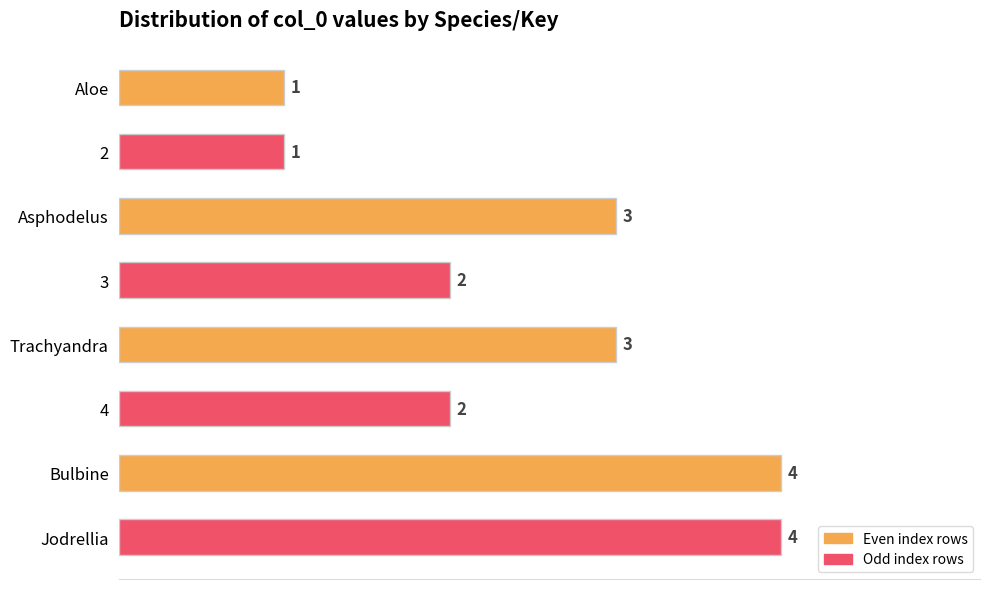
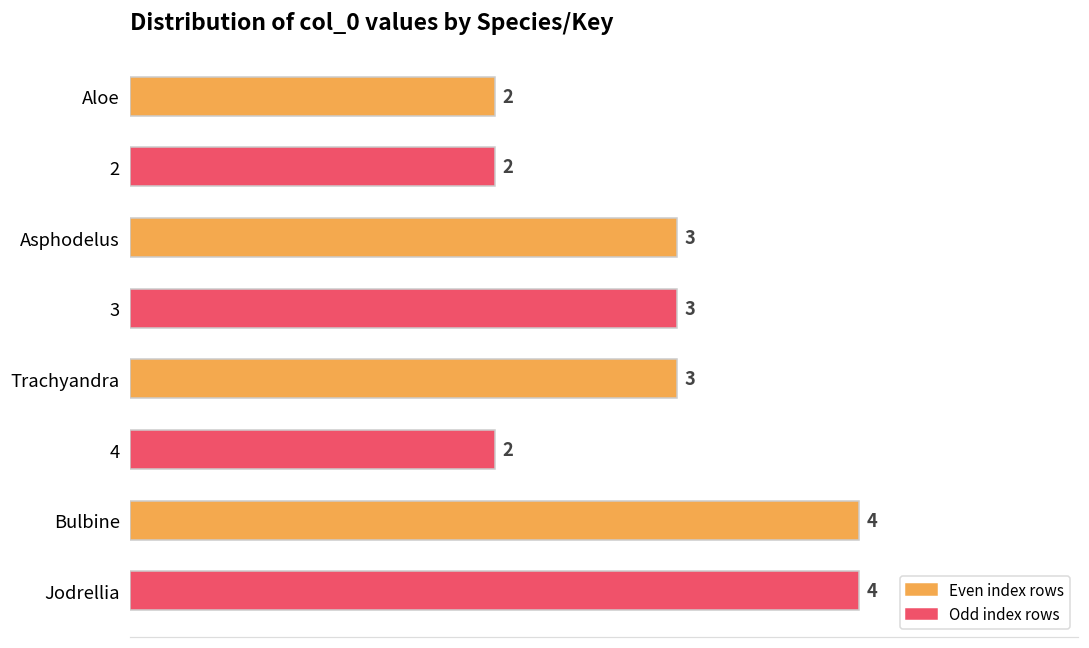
Aloe: 1 -> 2
2: 1 -> 2
3: 2 -> 3
